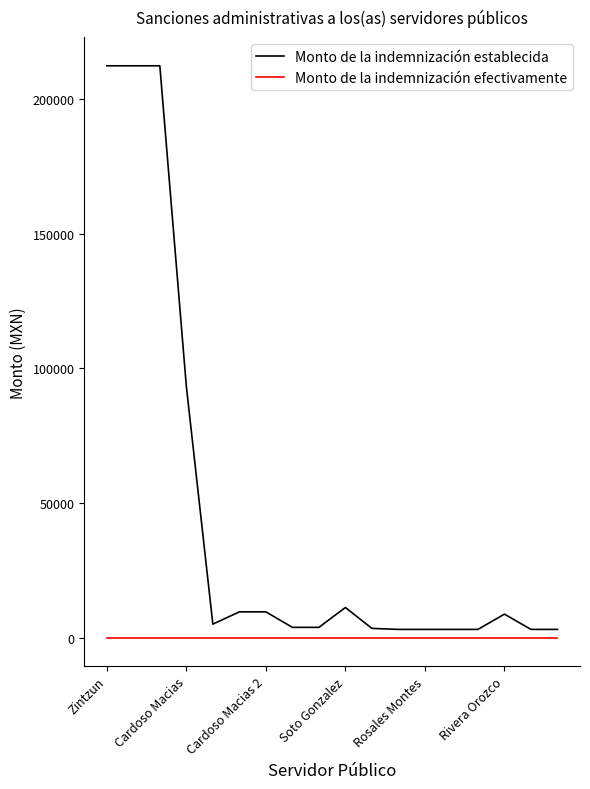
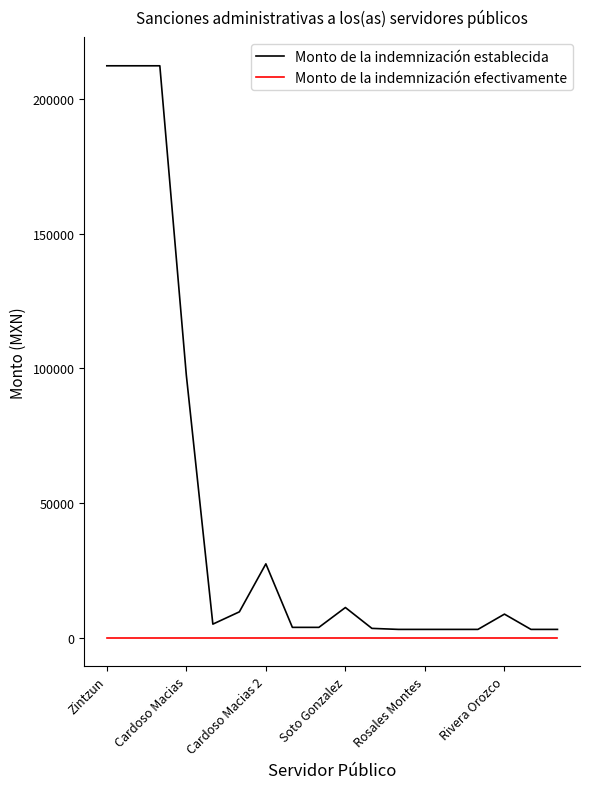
Monto de la indemnización establecida, Cardoso Macias: 93000 -> 97000
Monto de la indemnización establecida, Cardoso Macias 2: 10000 -> 27000
